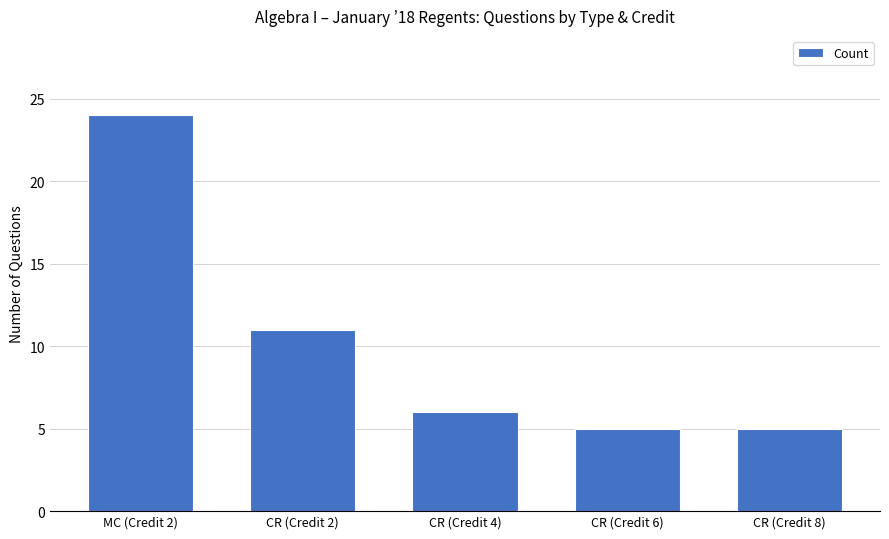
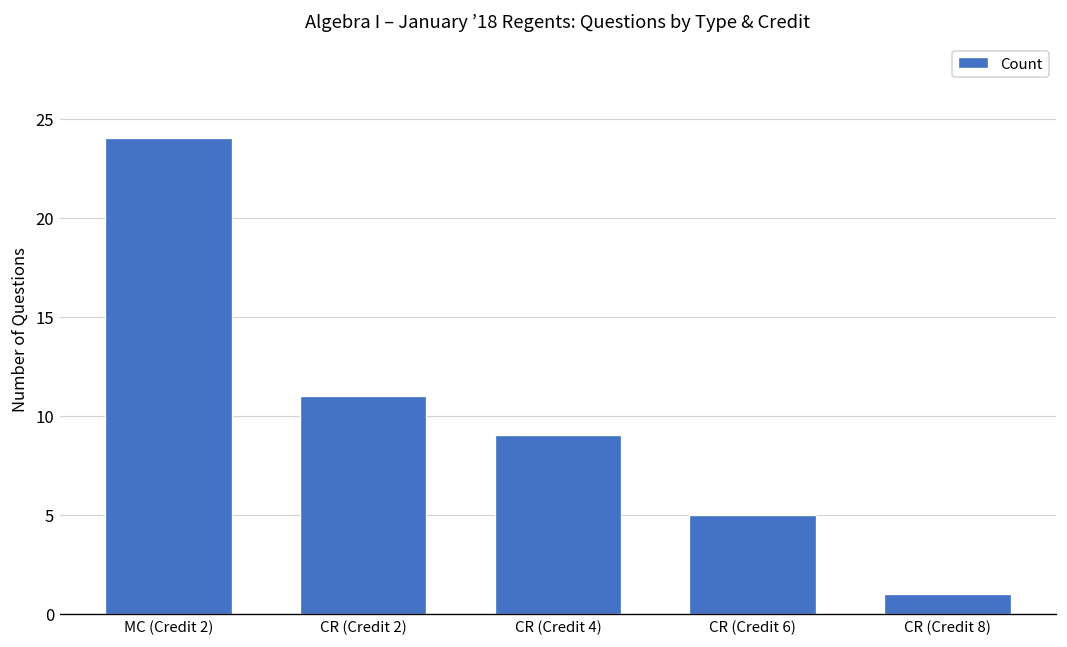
CR (Credit 4): 6 -> 9
CR (Credit 8): 5 -> 1
